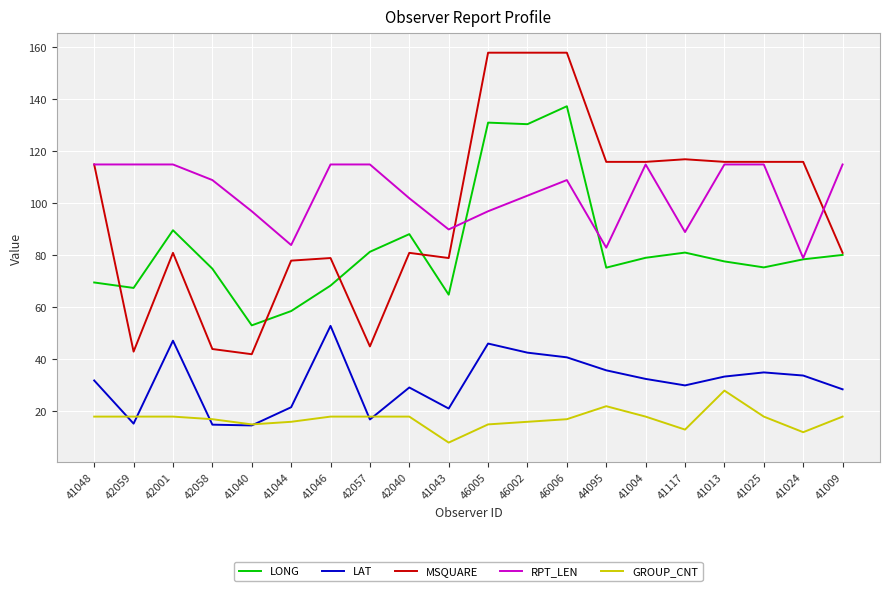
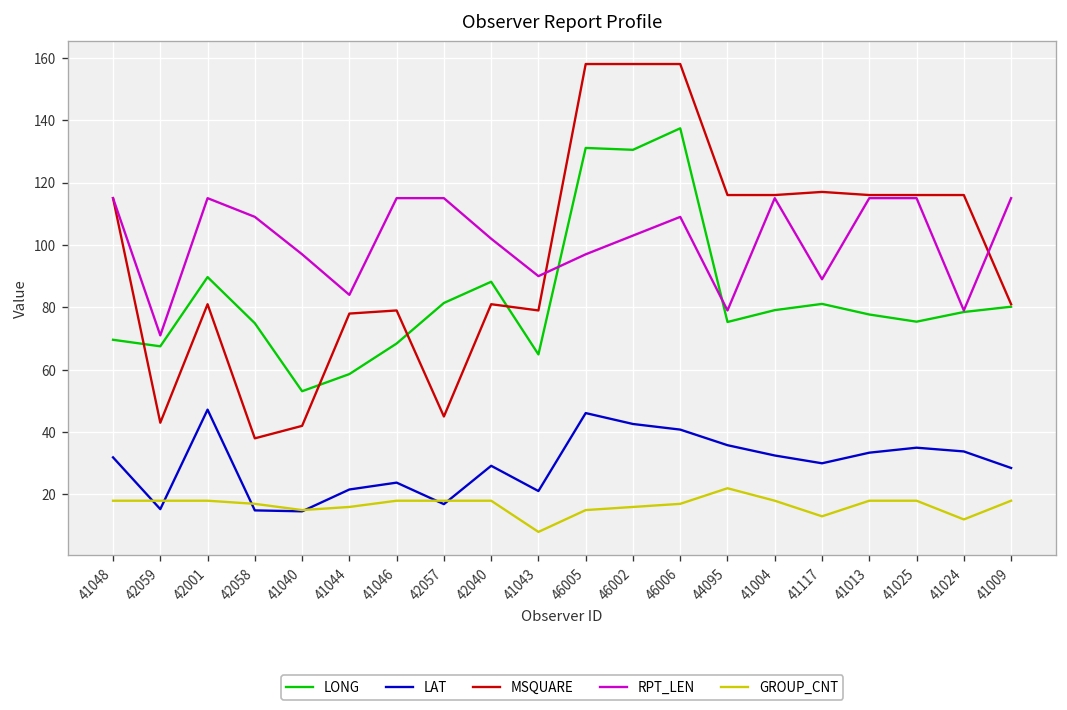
RPT_LEN, 42059: 115 -> 71
MSQUARE, 42058: 44 -> 38
LAT, 41046: 53 -> 24
RPT_LEN, 44095: 83 -> 79
GROUP_CNT, 41013: 28 -> 18
